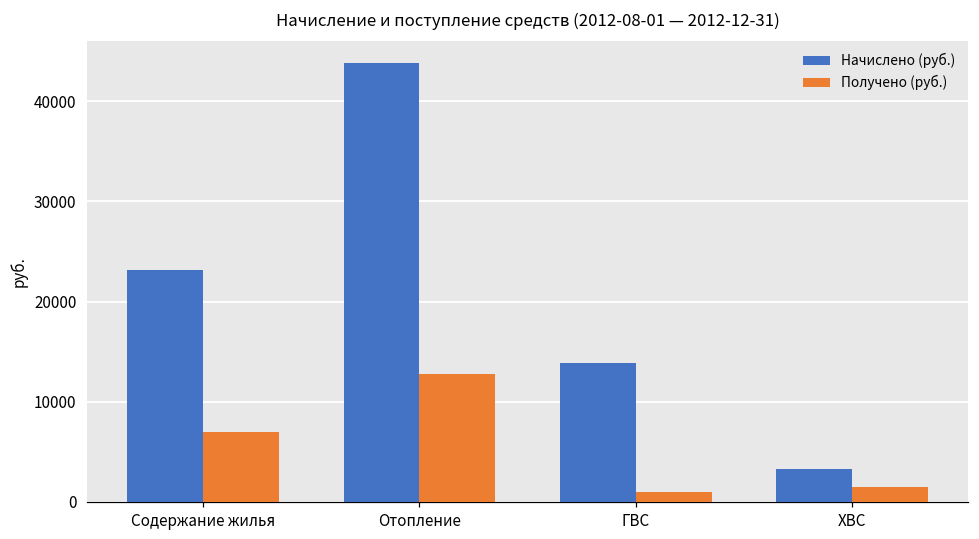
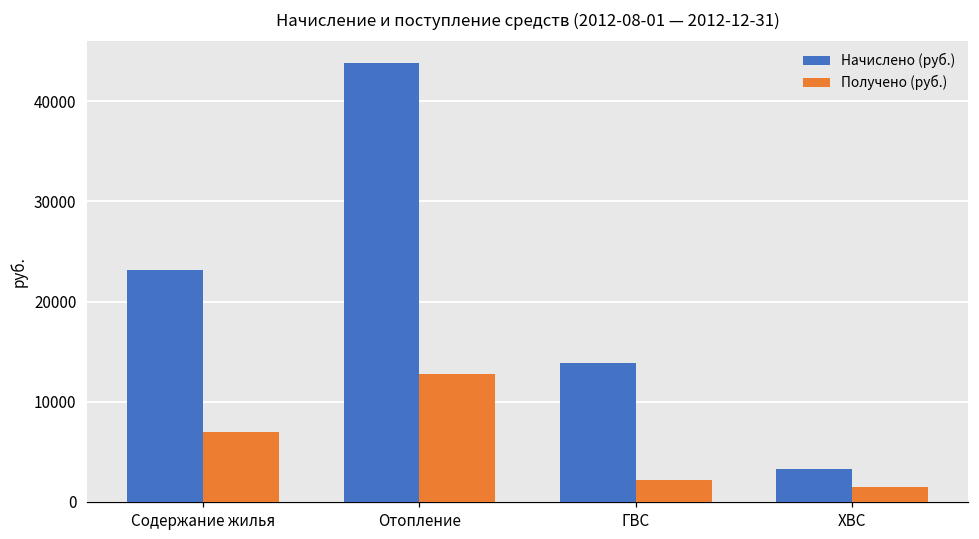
Получено (руб.), ГВС: 1000 -> 2000
